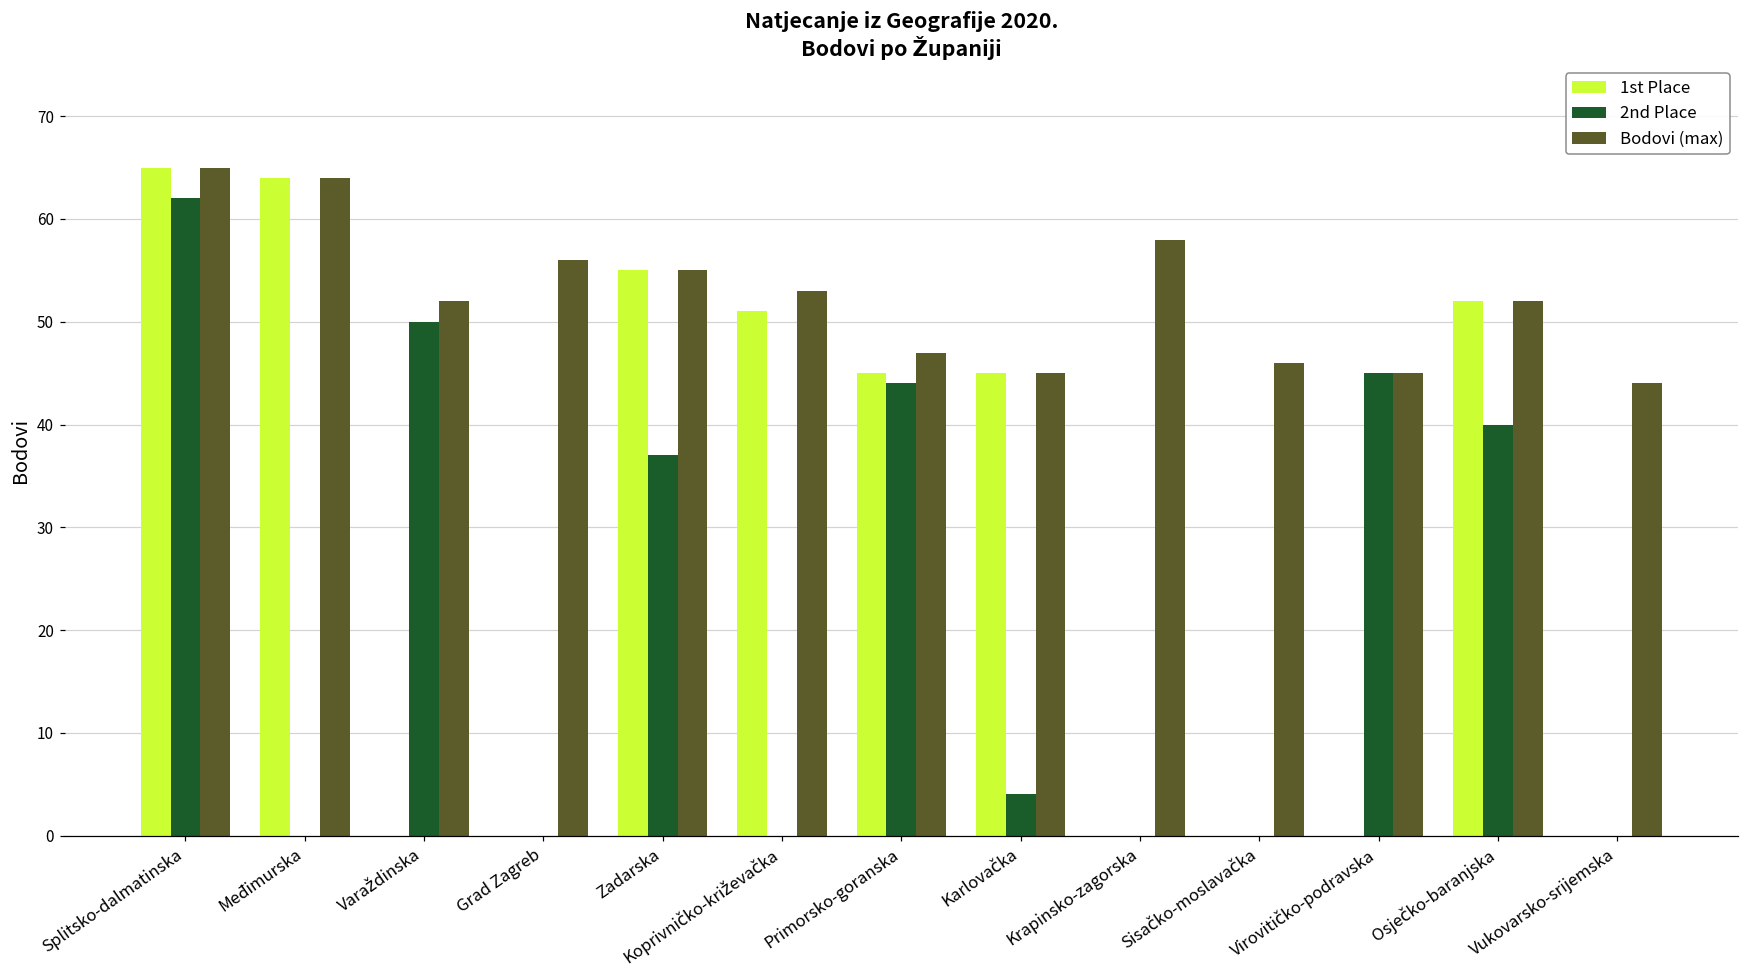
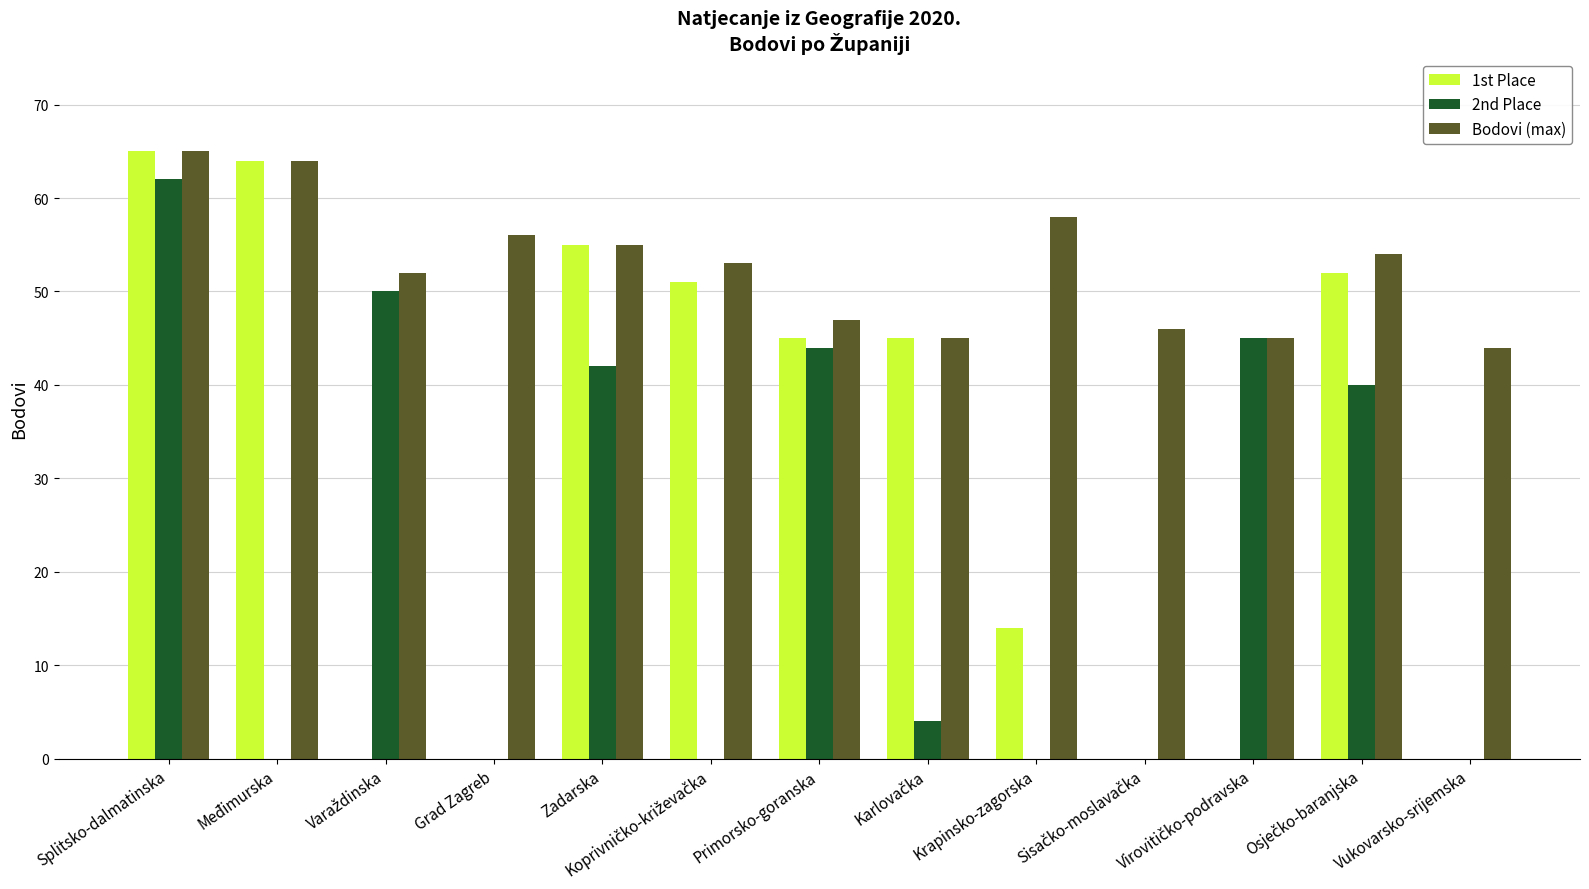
2nd Place, Zadarska: 37 -> 42
1st Place, Krapinsko-zagorska: 0 -> 14
Bodovi (max), Osječko-baranjska: 52 -> 54
